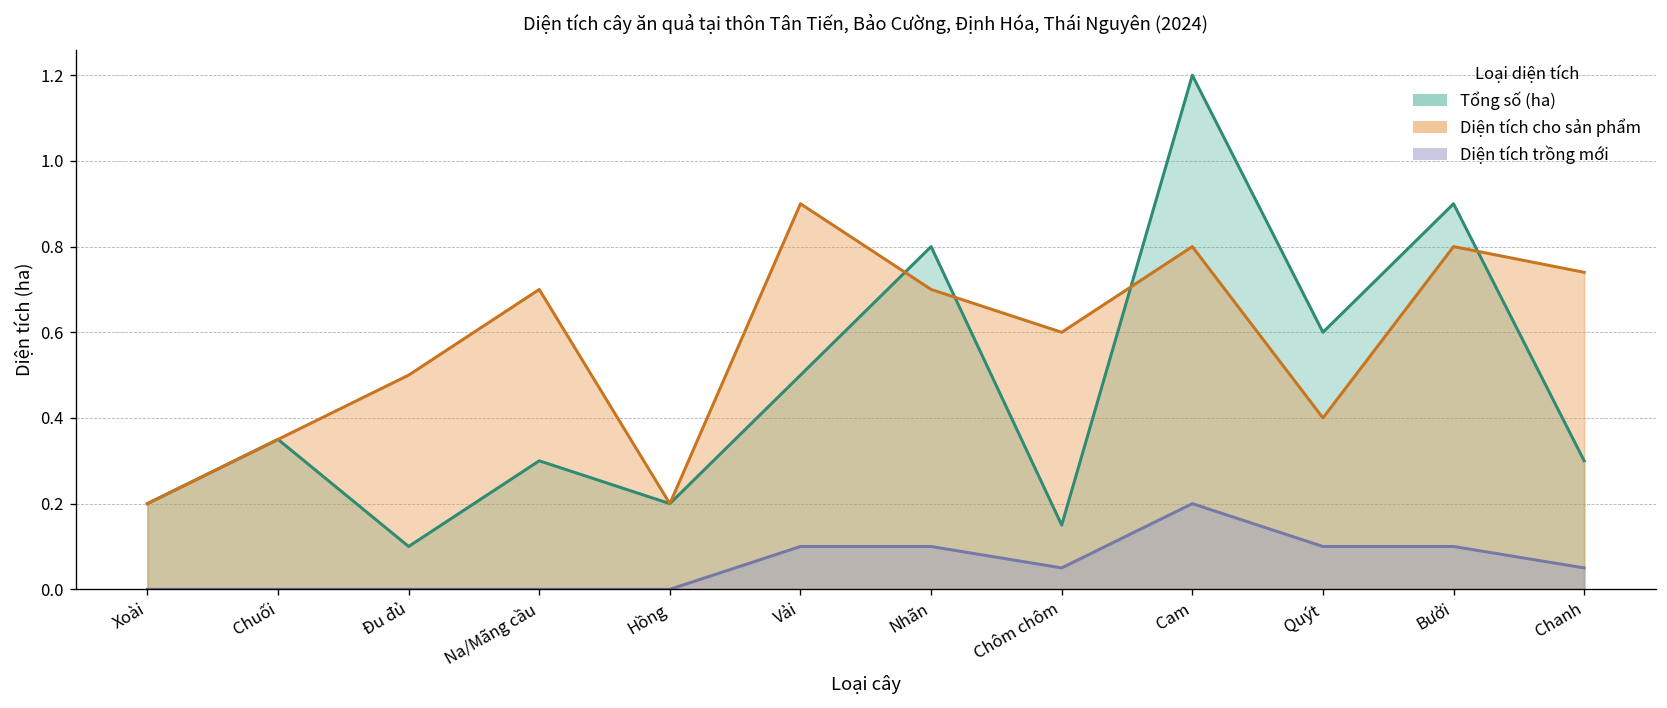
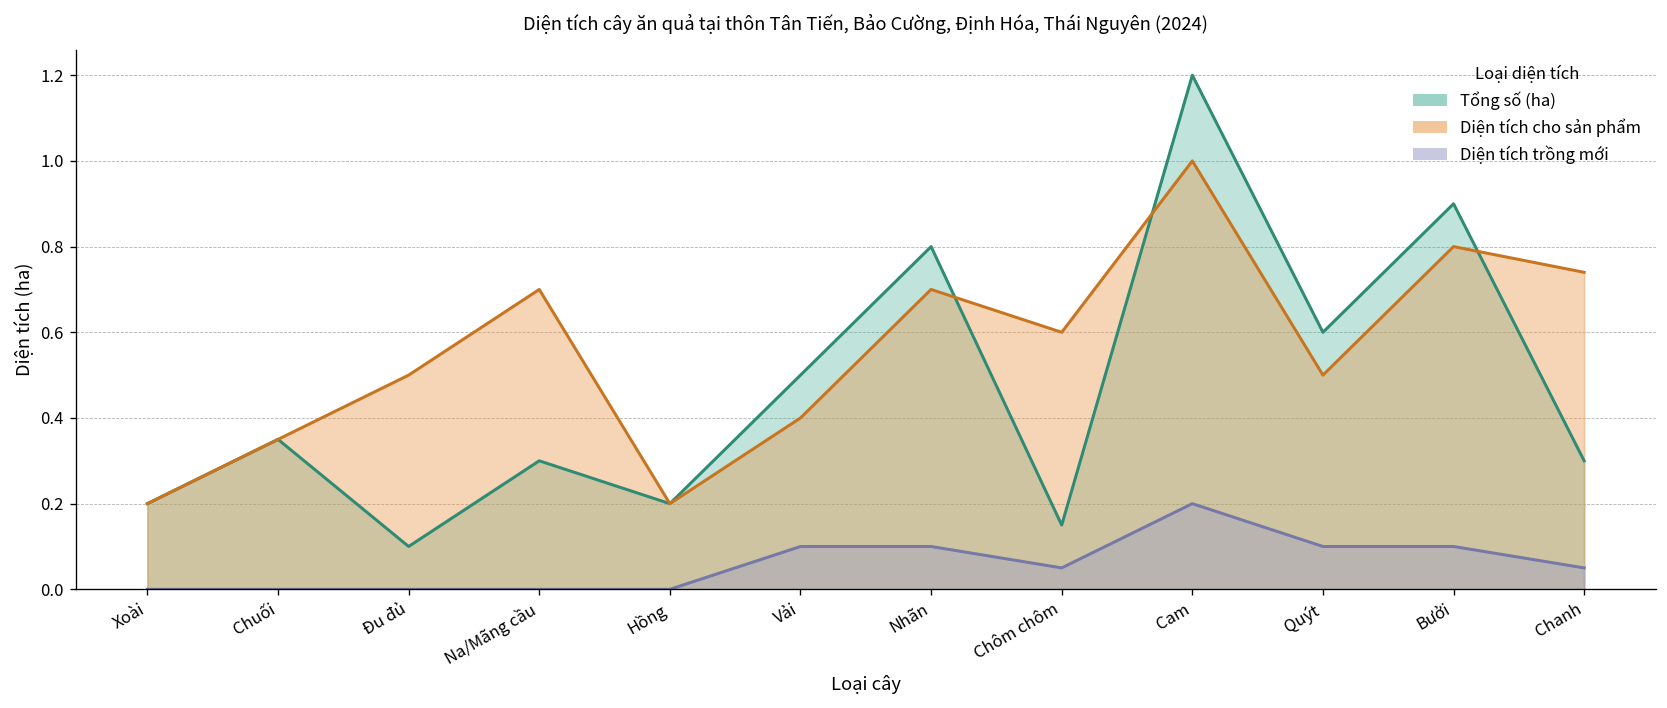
Diện tích cho sản phẩm, Vải: 0.9 -> 0.4
Diện tích cho sản phẩm, Cam: 0.8 -> 1.0
Diện tích cho sản phẩm, Quýt: 0.4 -> 0.5
